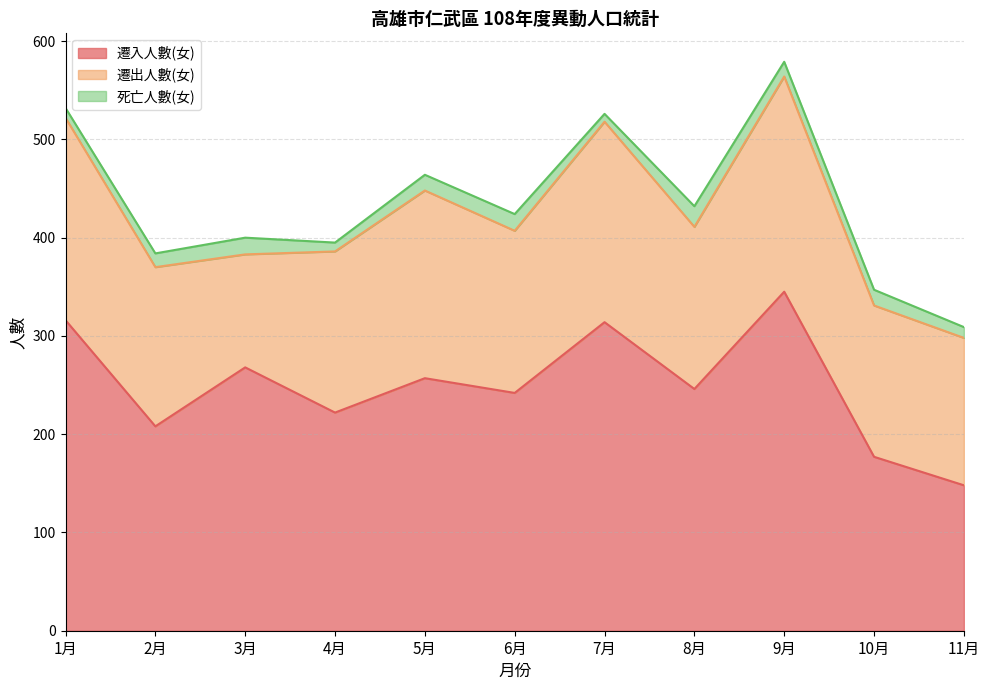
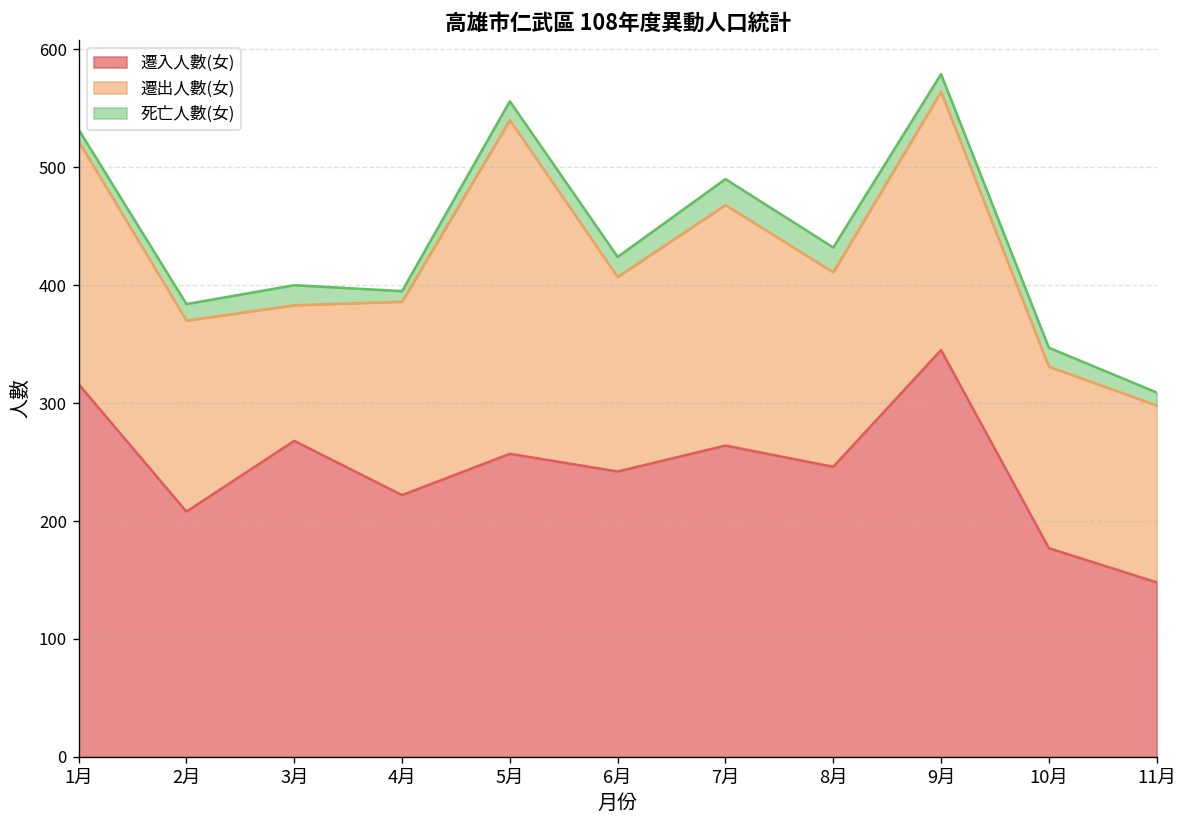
遷出人數(女), 5月: 190 -> 280
遷入人數(女), 7月: 310 -> 260
死亡人數(女), 7月: 10 -> 20
